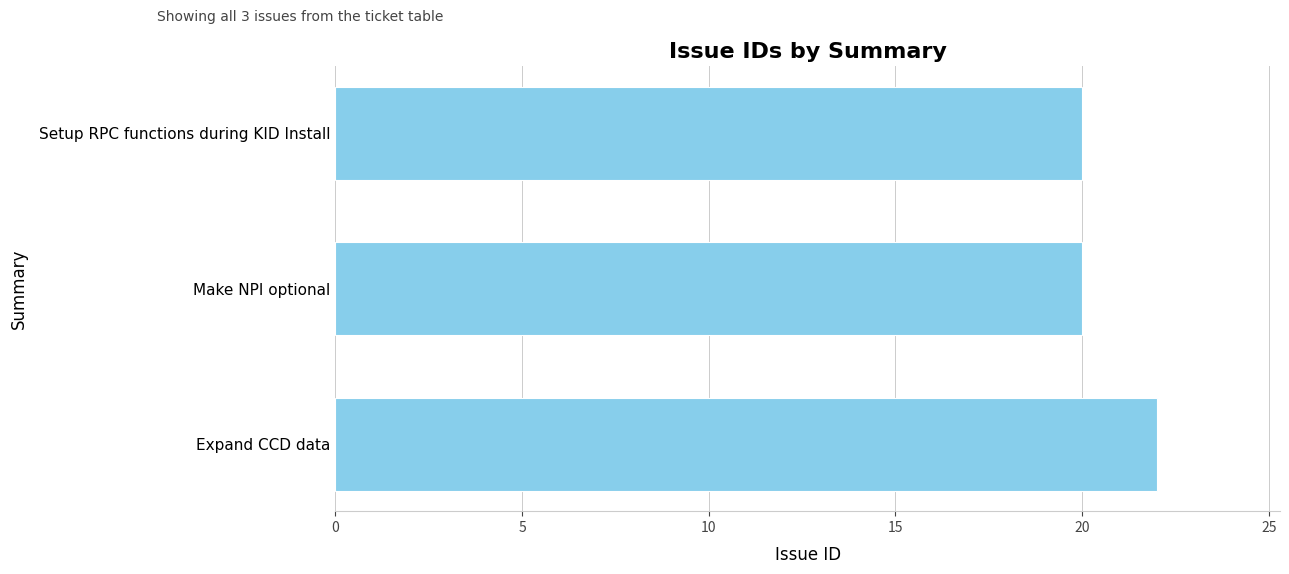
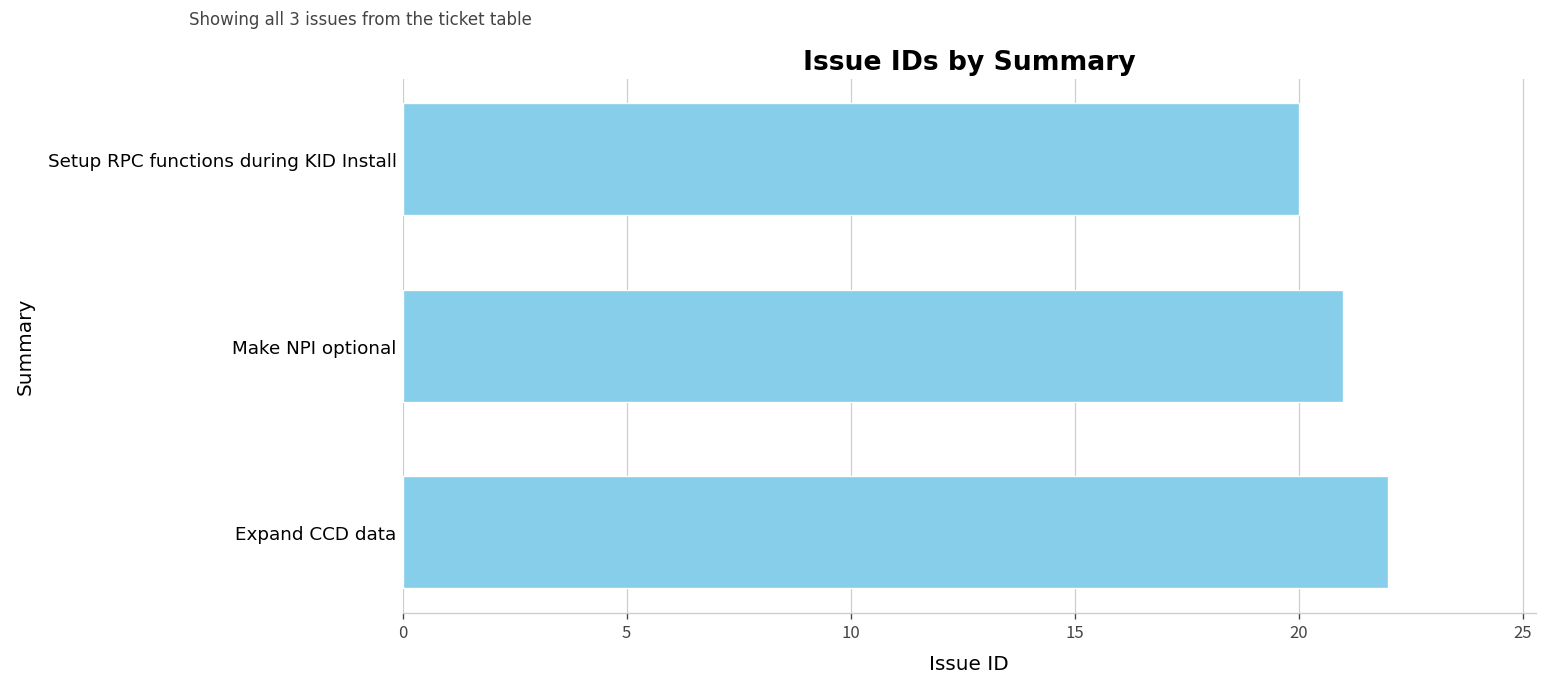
Make NPI optional: 20 -> 21
